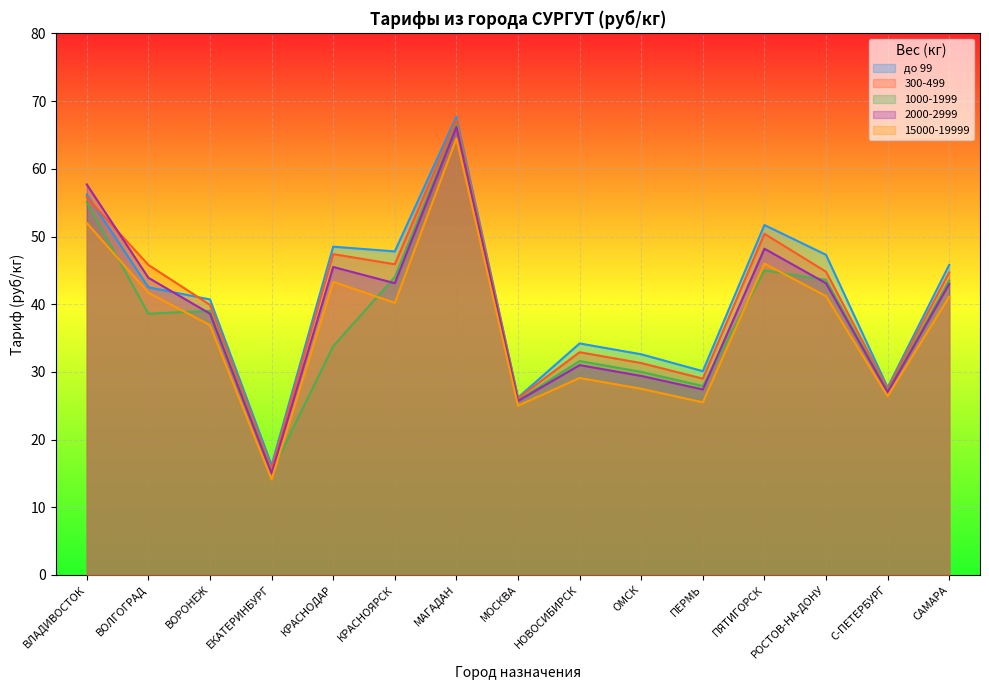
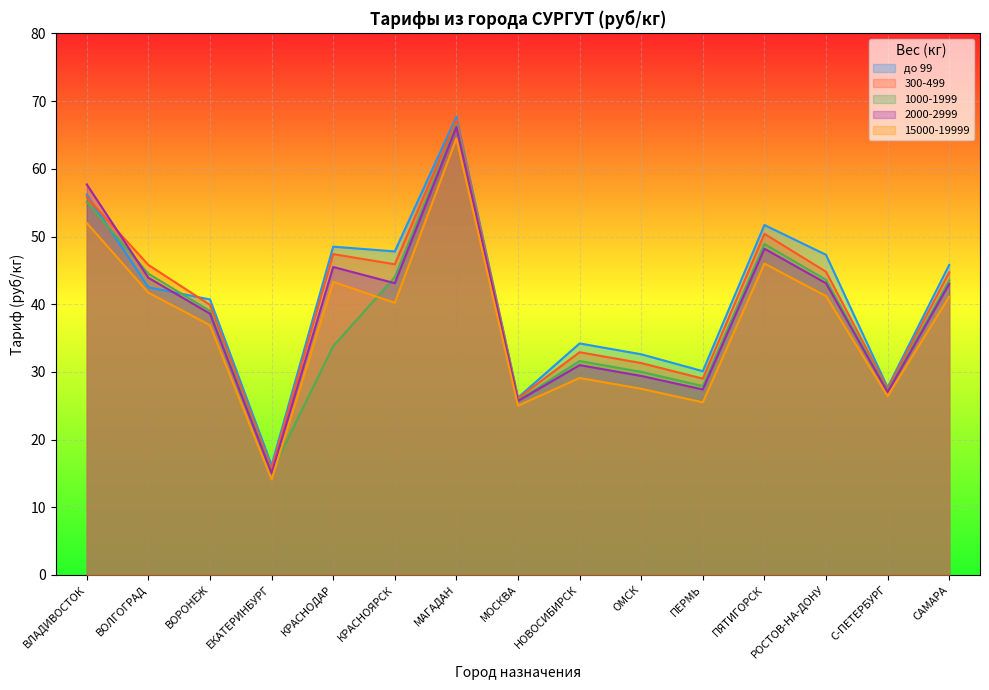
1000-1999, ВОЛГОГРАД: 39 -> 45
1000-1999, ПЯТИГОРСК: 45 -> 49
